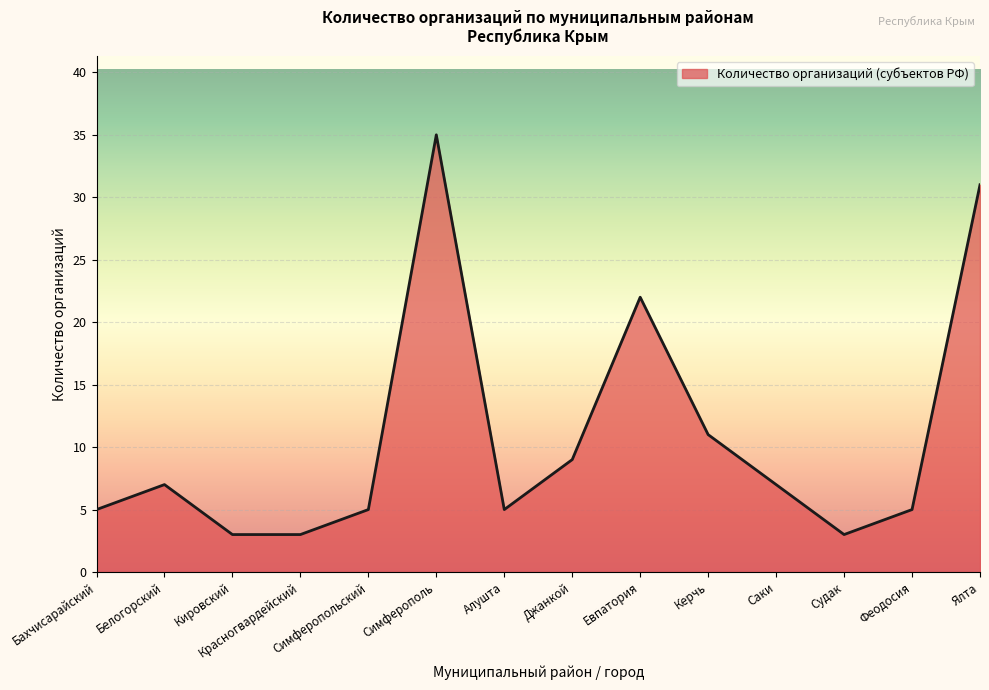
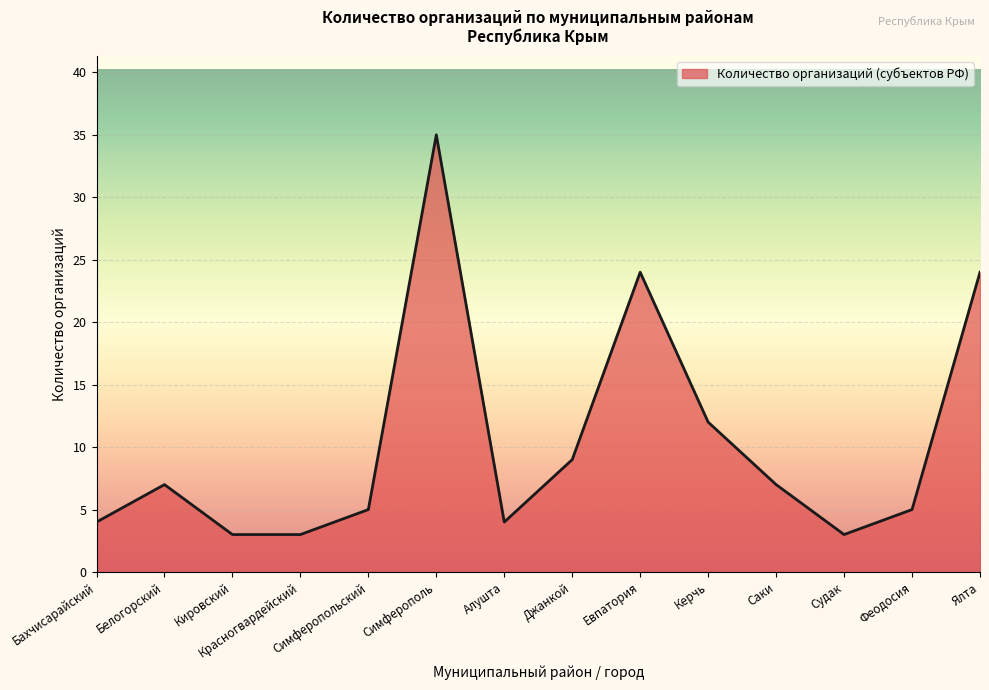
Бахчисарайский: 5 -> 4
Алушта: 5 -> 4
Евпатория: 22 -> 24
Керчь: 11 -> 12
Ялта: 31 -> 24
